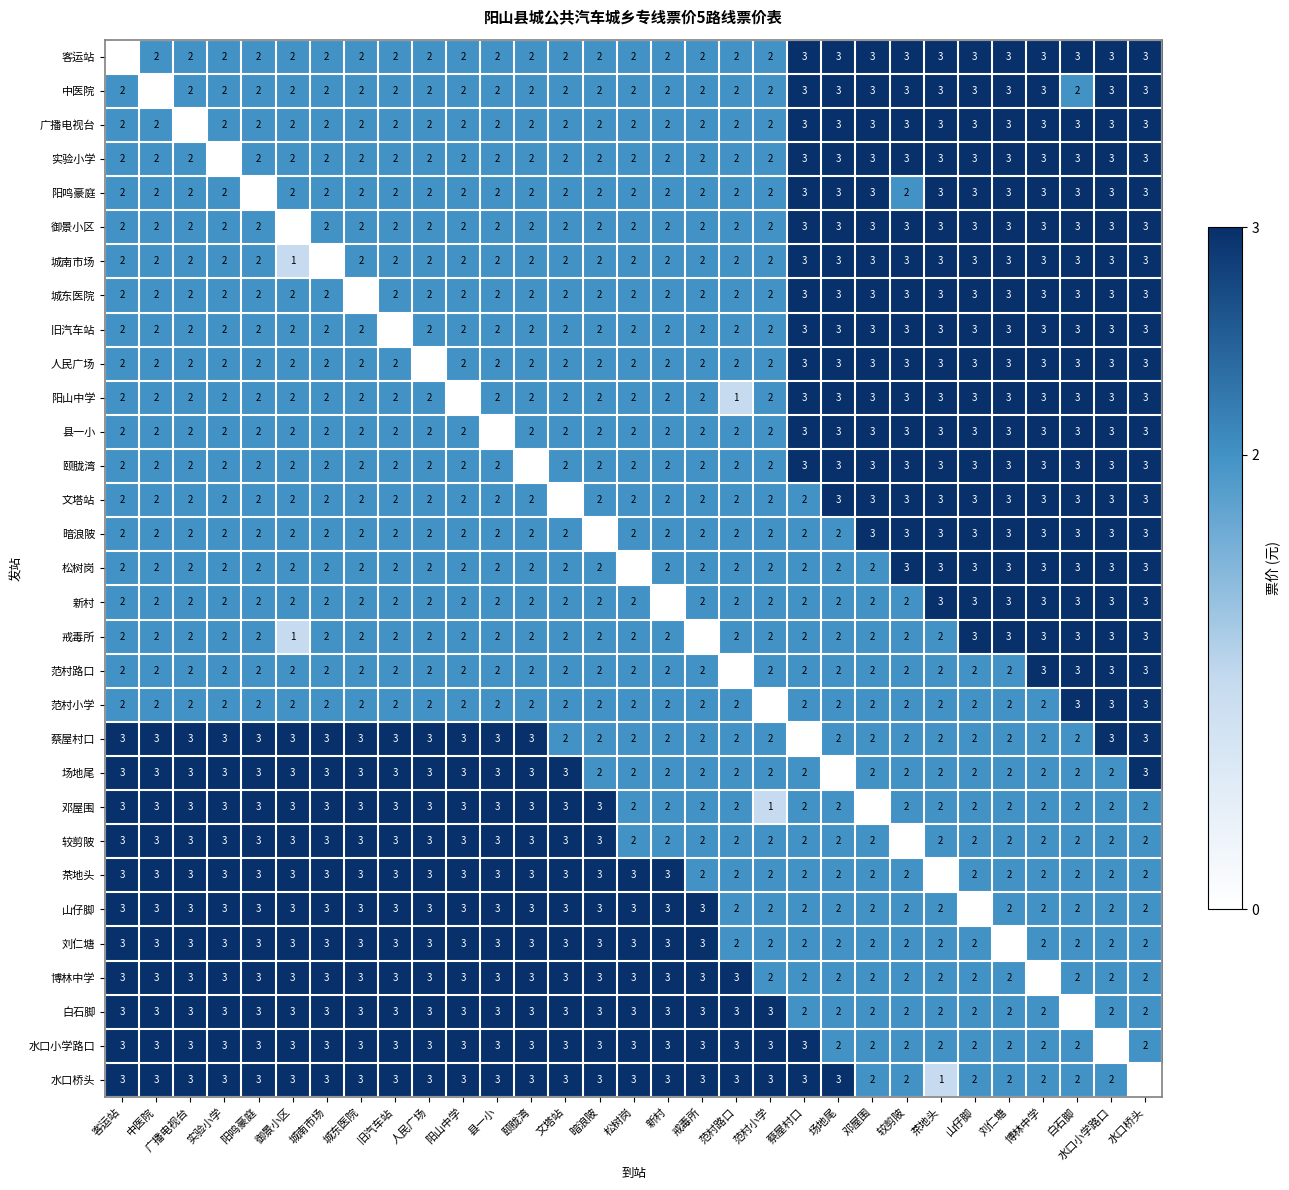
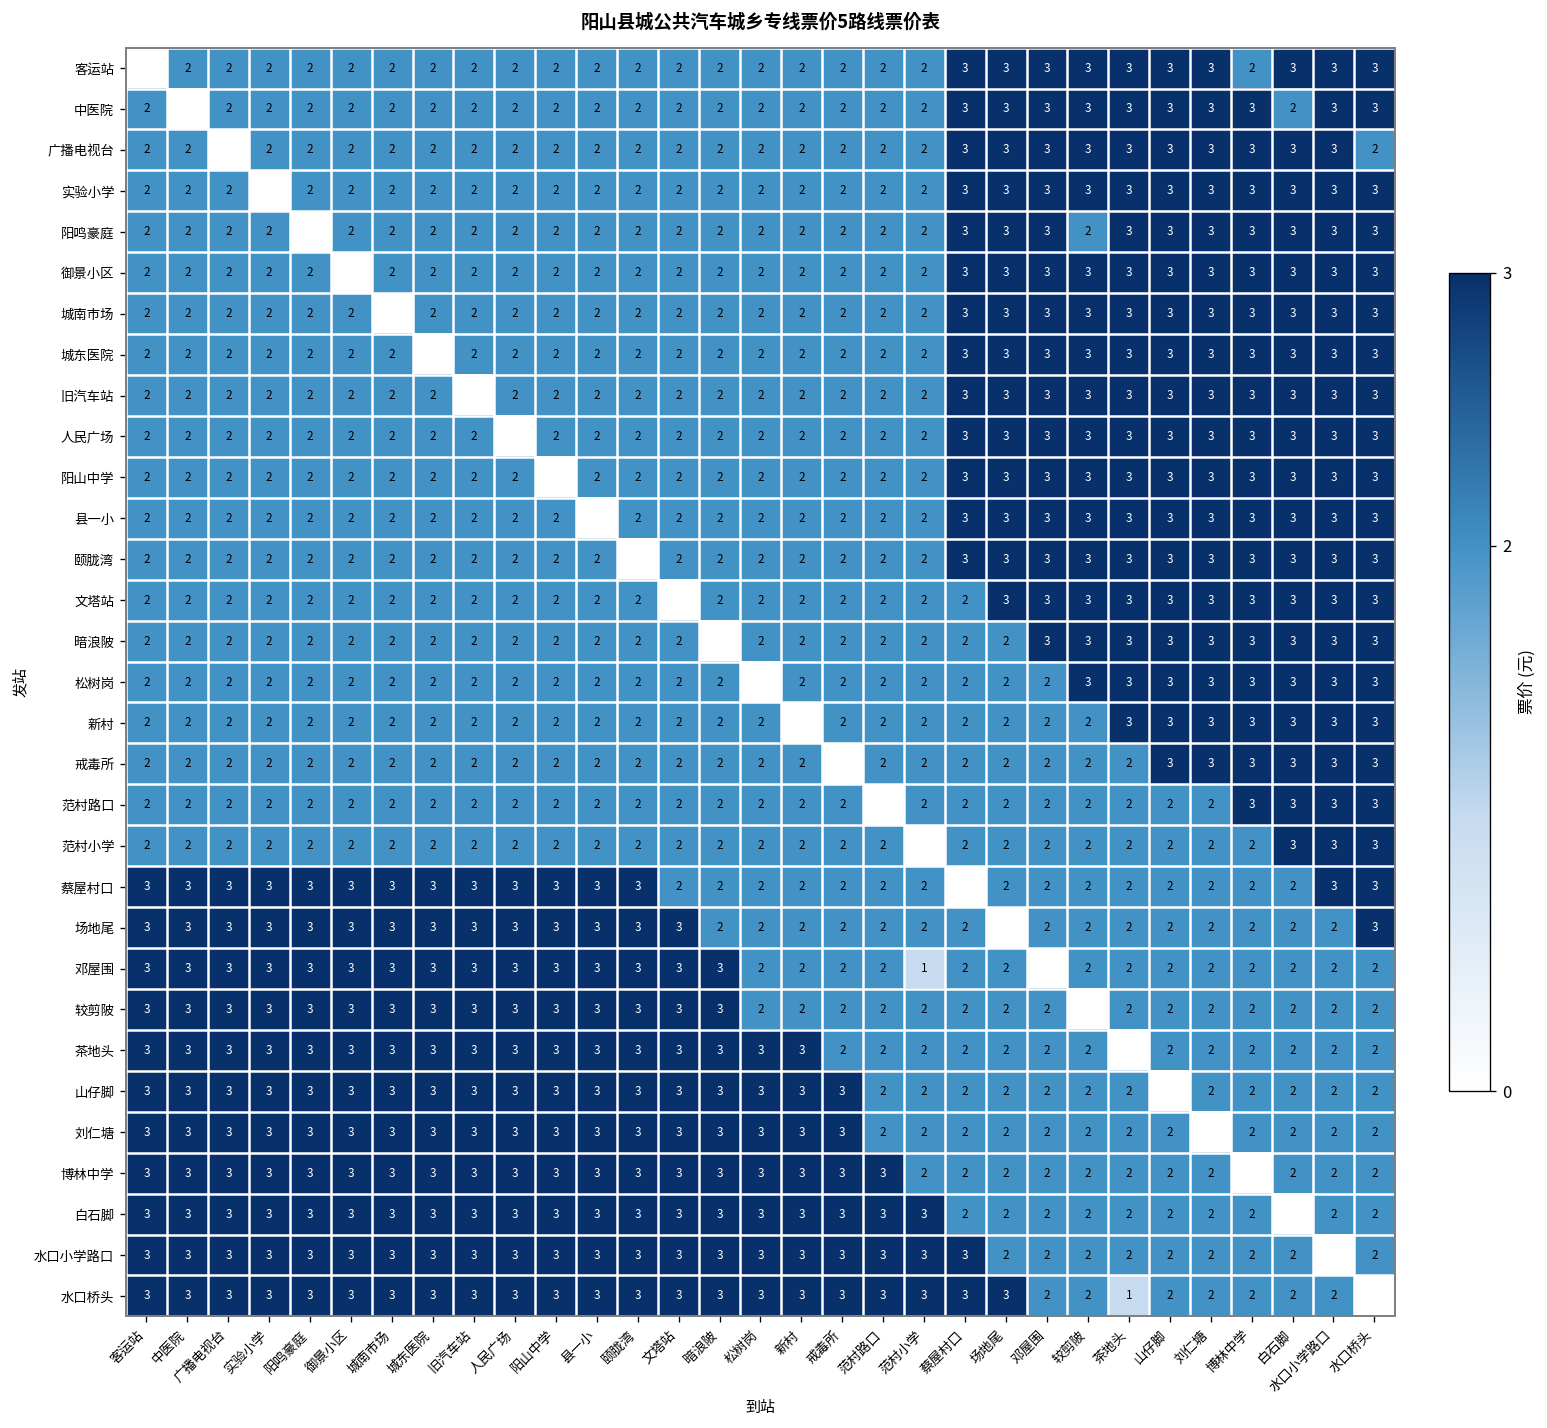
客运站, 博林中学: 3 -> 2
广播电视台, 水口桥头: 3 -> 2
城南市场, 御景小区: 1 -> 2
阳山中学, 范村路口: 1 -> 2
戒毒所, 御景小区: 1 -> 2
